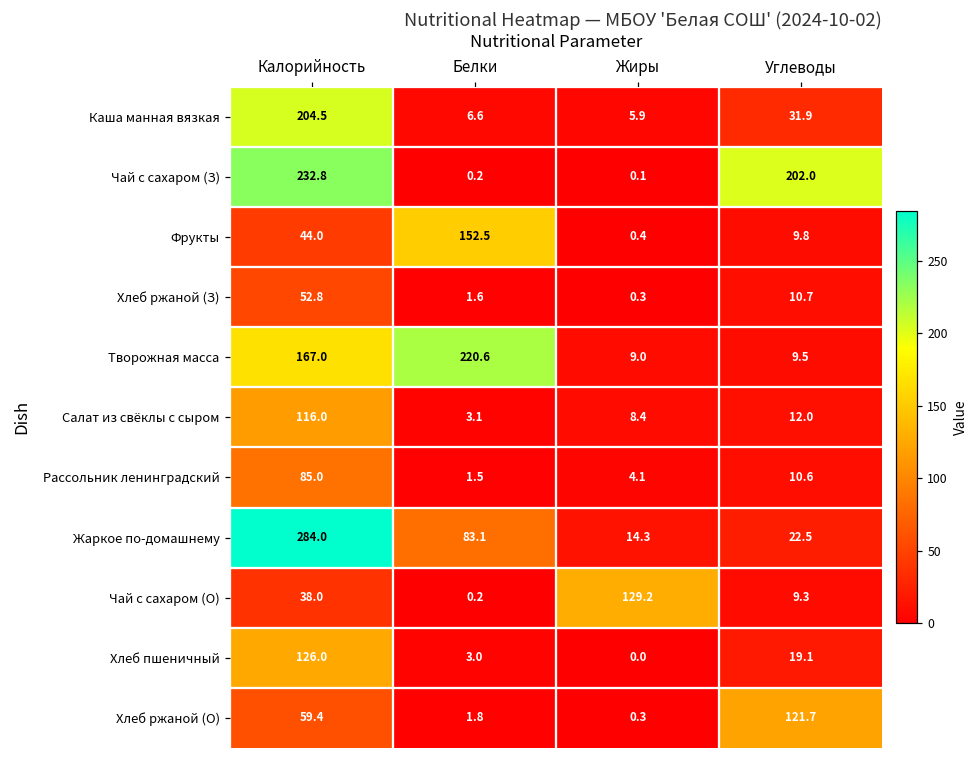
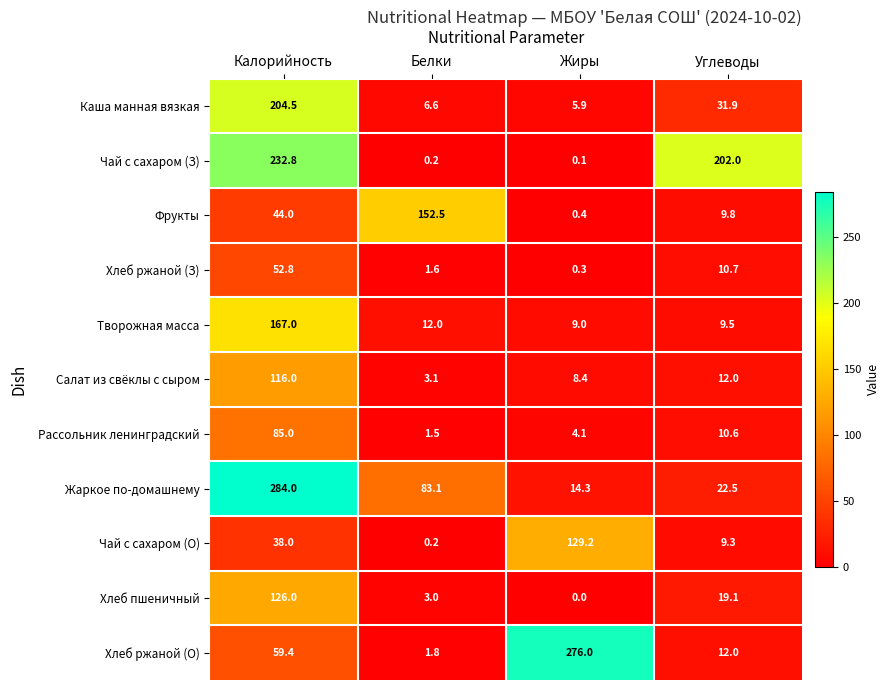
Творожная масса, Белки: 220.6 -> 12.0
Хлеб ржаной (О), Жиры: 0.3 -> 276.0
Хлеб ржаной (О), Углеводы: 121.7 -> 12.0
